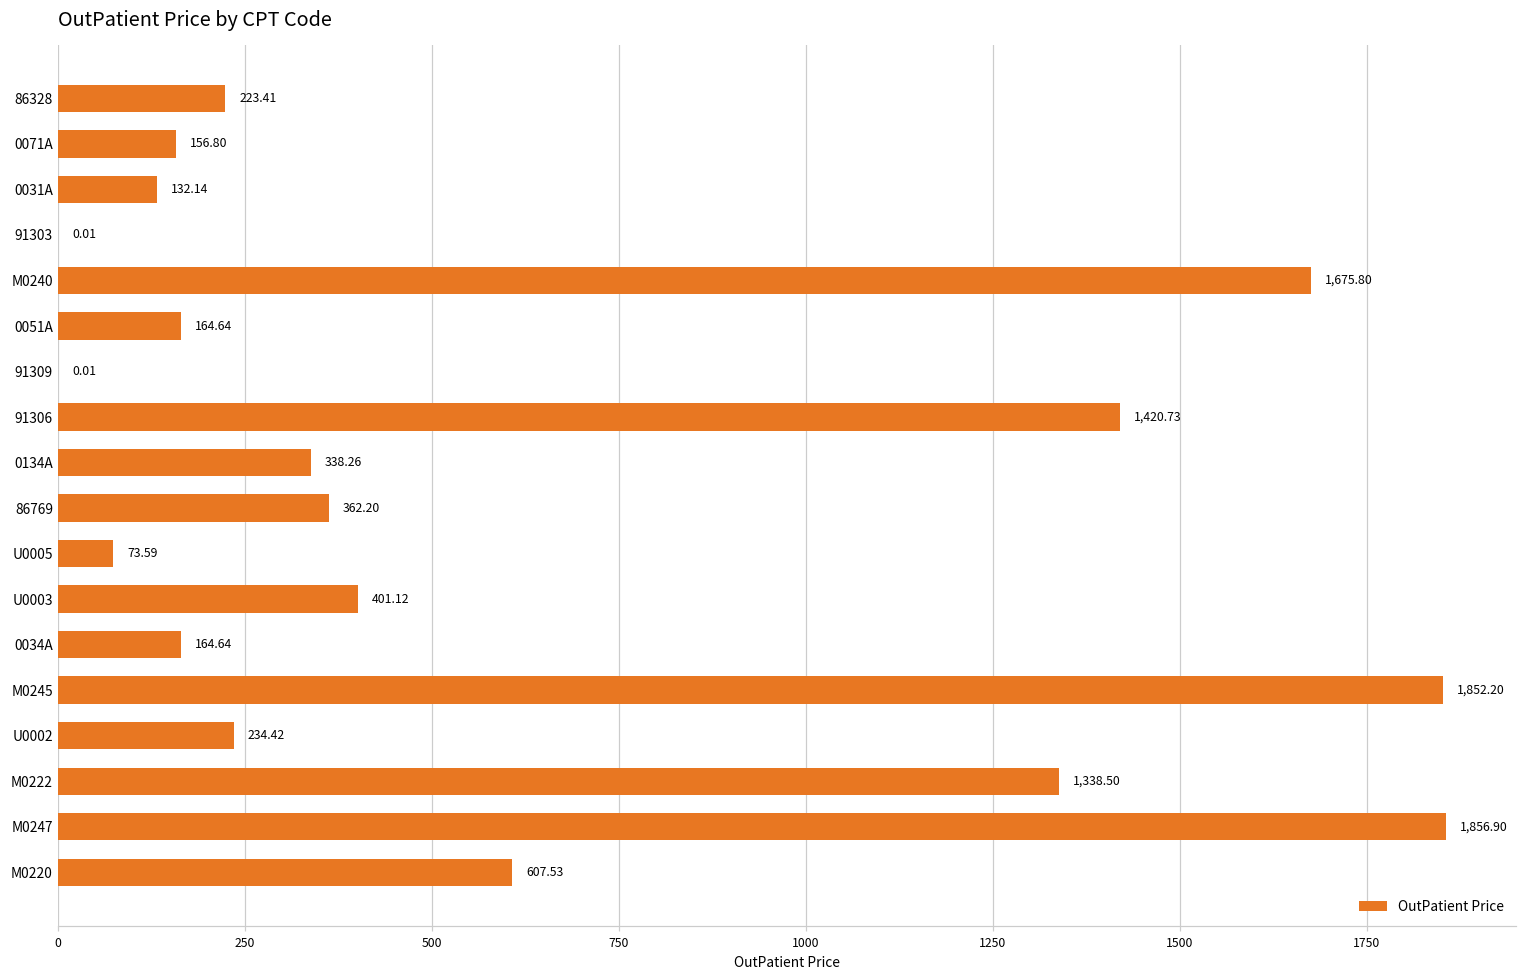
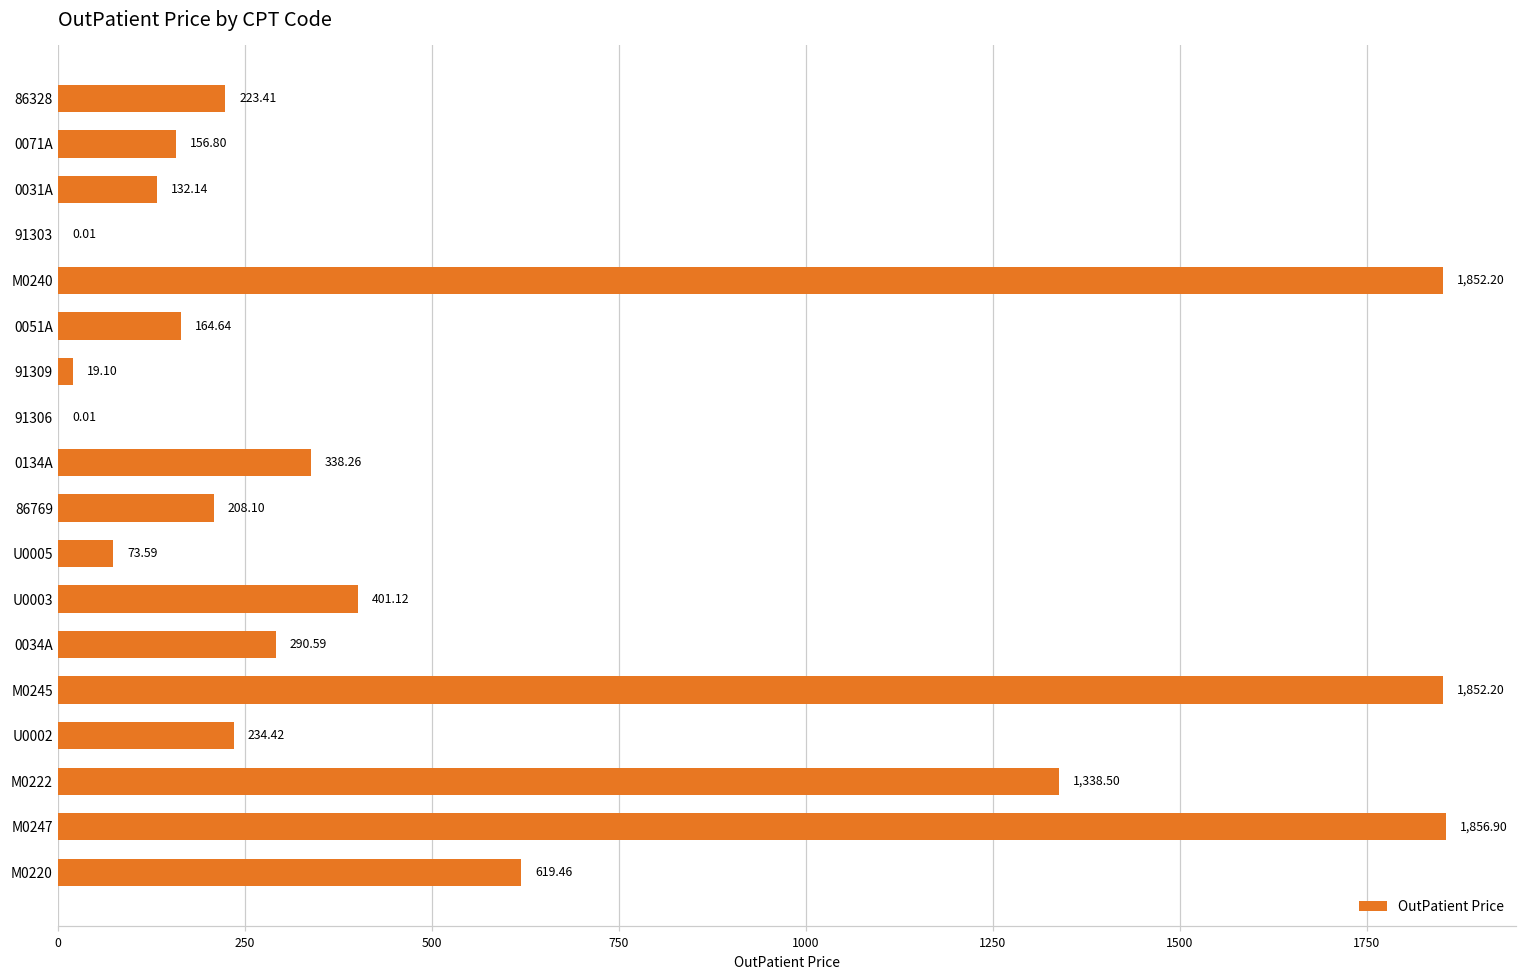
M0240: 1,675.80 -> 1,852.20
91309: 0.01 -> 19.10
91306: 1,420.73 -> 0.01
86769: 362.20 -> 208.10
0034A: 164.64 -> 290.59
M0220: 607.53 -> 619.46
